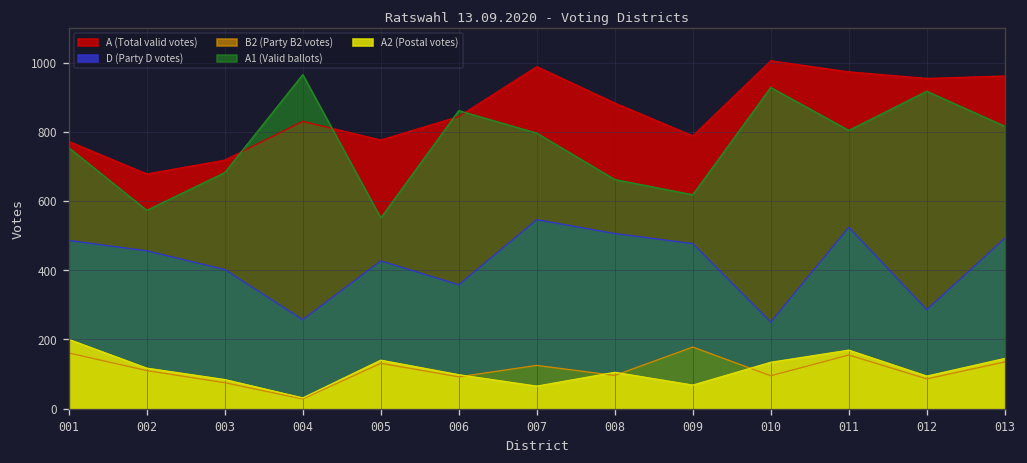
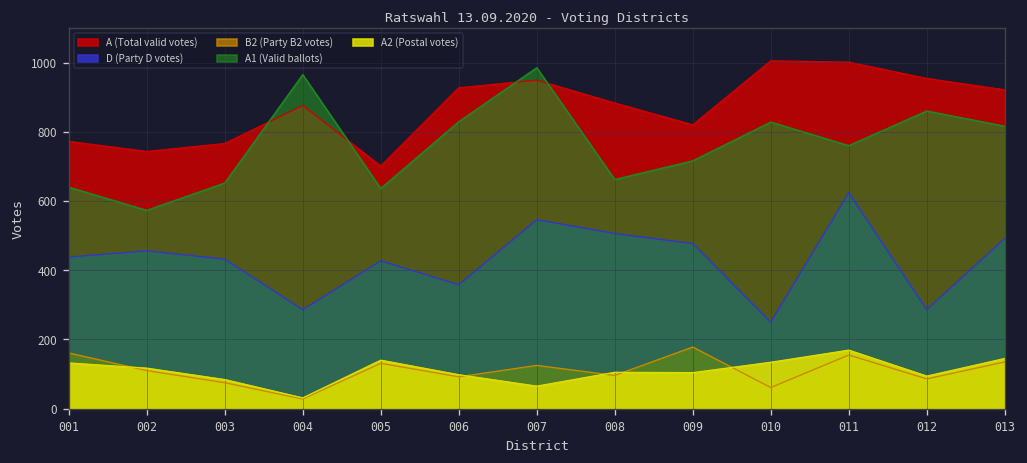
D (Party D votes), 001: 490 -> 440
A1 (Valid ballots), 001: 750 -> 640
A2 (Postal votes), 001: 200 -> 130
A (Total valid votes), 002: 680 -> 740
A (Total valid votes), 003: 720 -> 770
D (Party D votes), 003: 400 -> 430
A1 (Valid ballots), 003: 680 -> 650
A (Total valid votes), 004: 830 -> 880
D (Party D votes), 004: 260 -> 290
A (Total valid votes), 005: 780 -> 700
A1 (Valid ballots), 005: 550 -> 640
A (Total valid votes), 006: 840 -> 930
A1 (Valid ballots), 006: 860 -> 830
A (Total valid votes), 007: 990 -> 950
A1 (Valid ballots), 007: 800 -> 990
A (Total valid votes), 009: 790 -> 820
A1 (Valid ballots), 009: 620 -> 720
A2 (Postal votes), 009: 70 -> 100
B2 (Party B2 votes), 010: 100 -> 60
A1 (Valid ballots), 010: 930 -> 830
A (Total valid votes), 011: 970 -> 1000
D (Party D votes), 011: 520 -> 620
A1 (Valid ballots), 011: 800 -> 760
A1 (Valid ballots), 012: 920 -> 860
A (Total valid votes), 013: 960 -> 920
